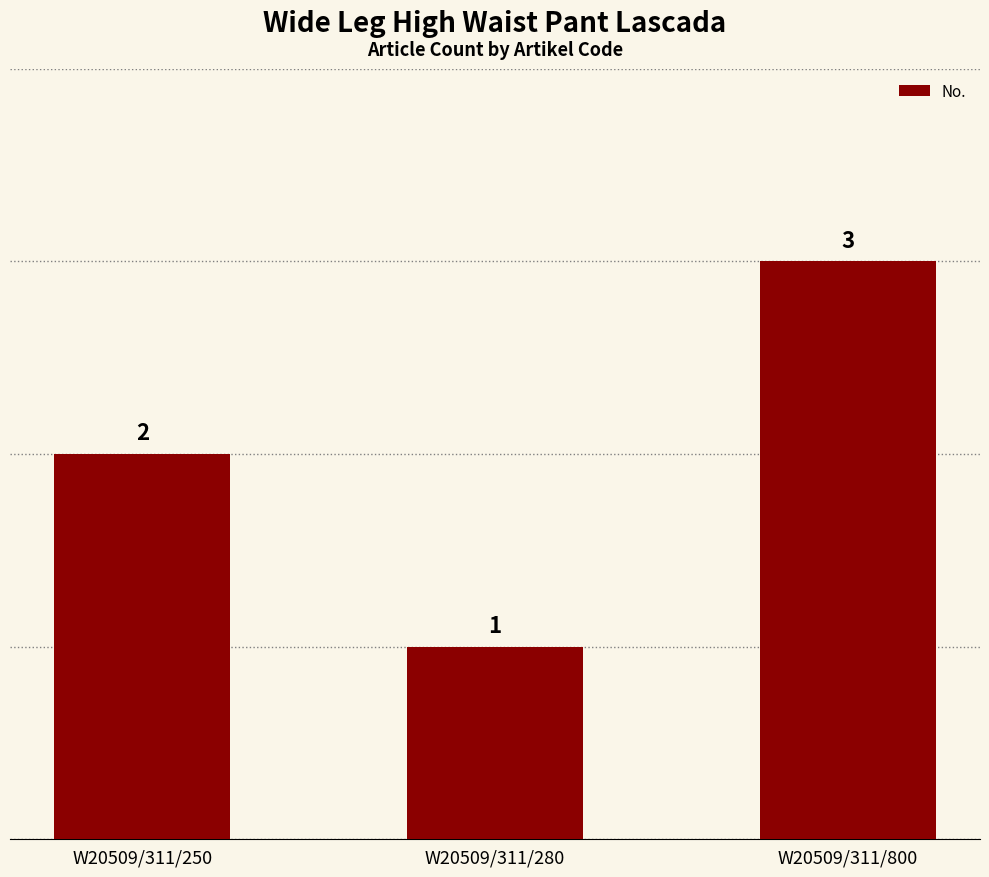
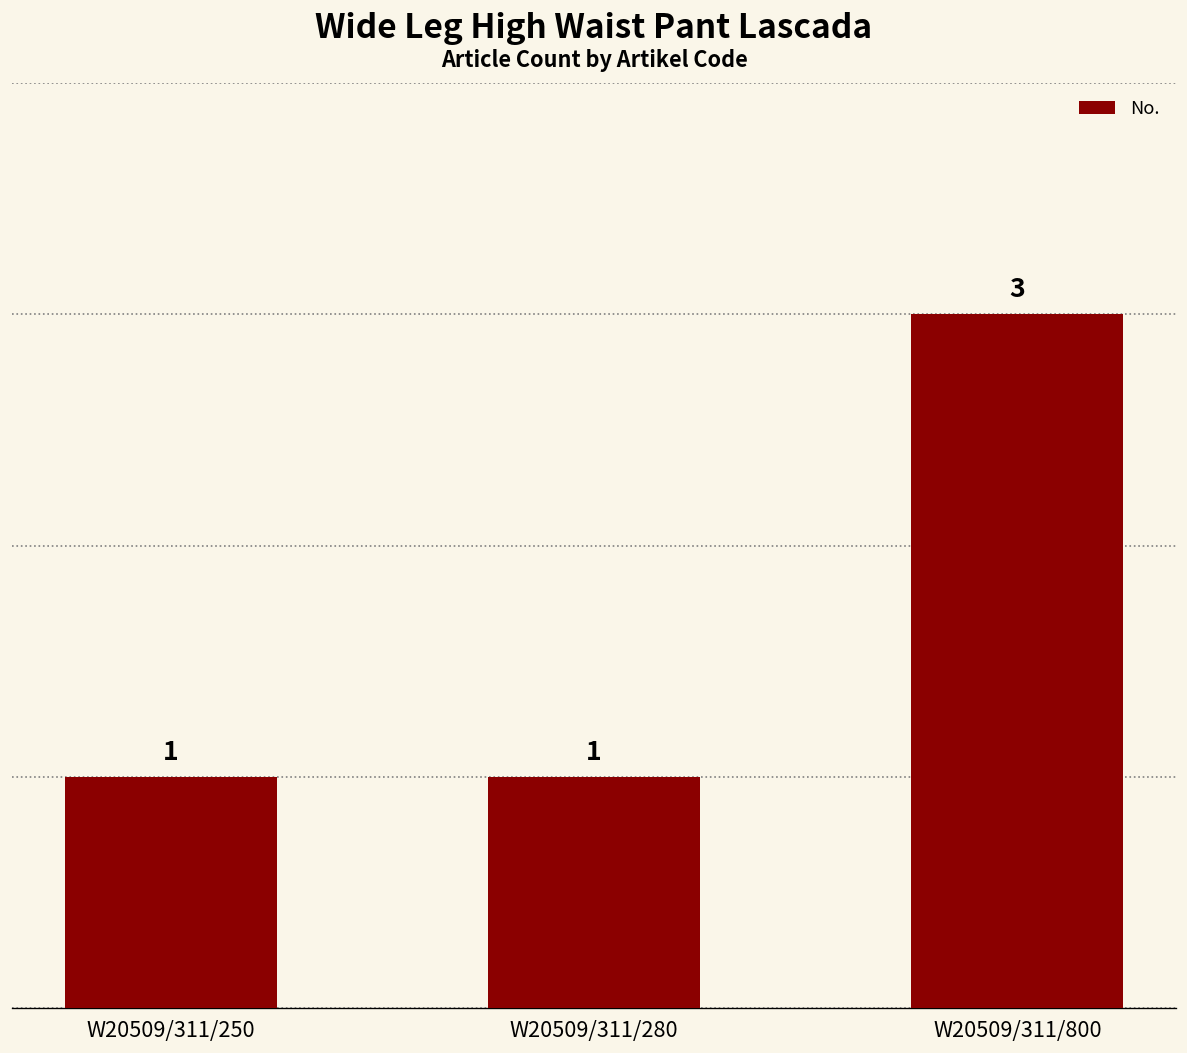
W20509/311/250: 2 -> 1
